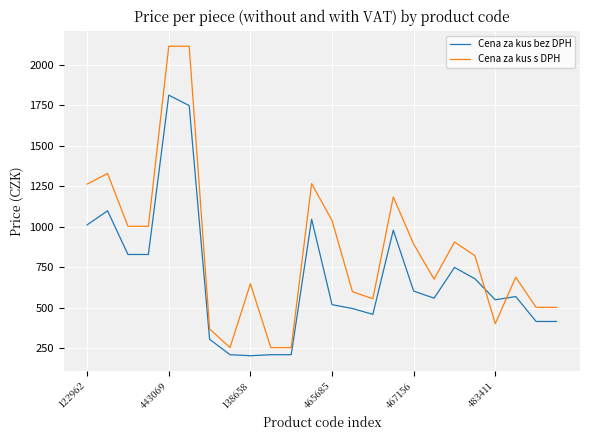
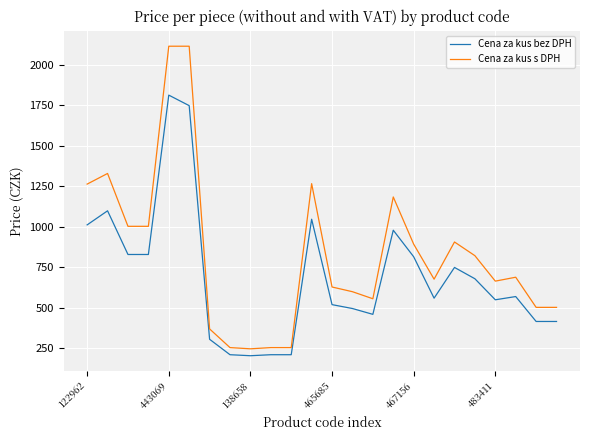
Cena za kus s DPH, 138658: 650 -> 250
Cena za kus s DPH, 465685: 1040 -> 630
Cena za kus bez DPH, 467156: 600 -> 820
Cena za kus s DPH, 483411: 400 -> 660
